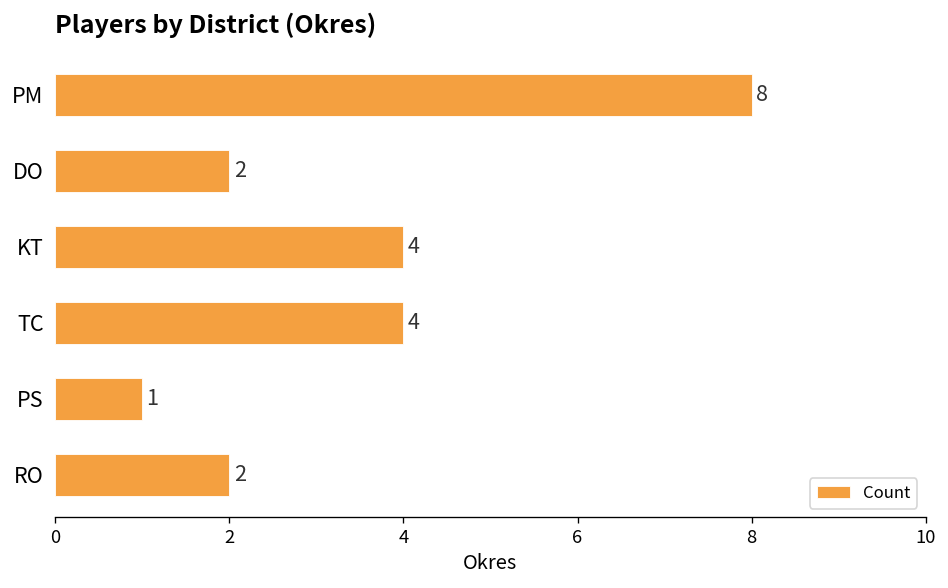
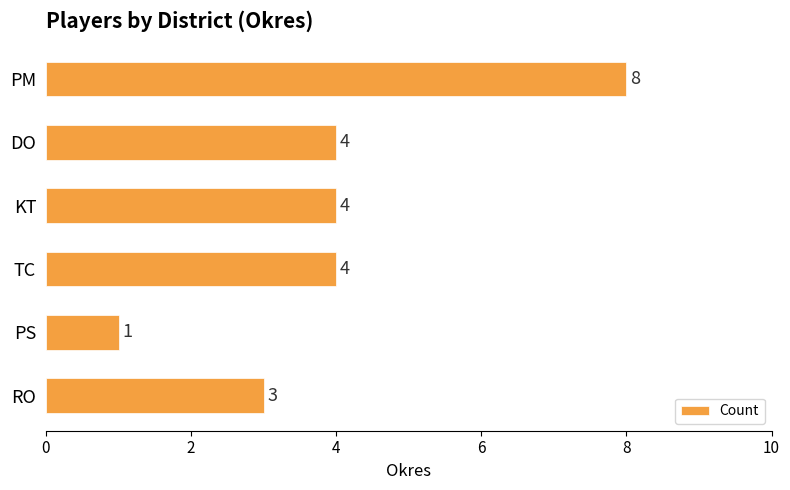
DO: 2 -> 4
RO: 2 -> 3
